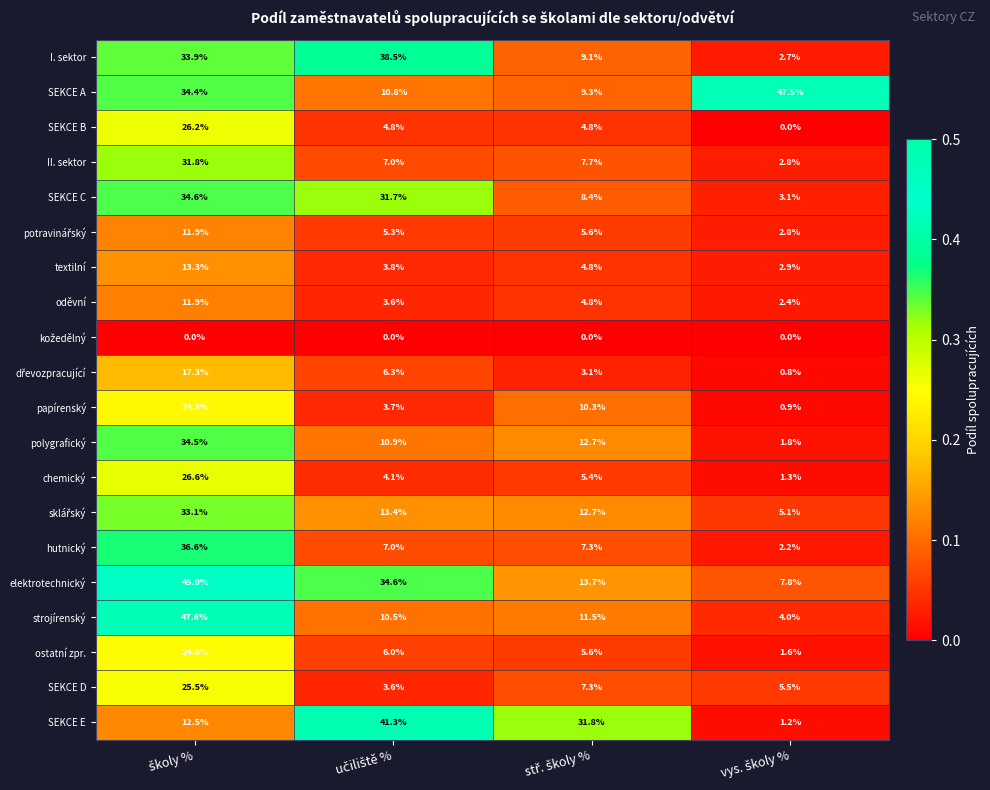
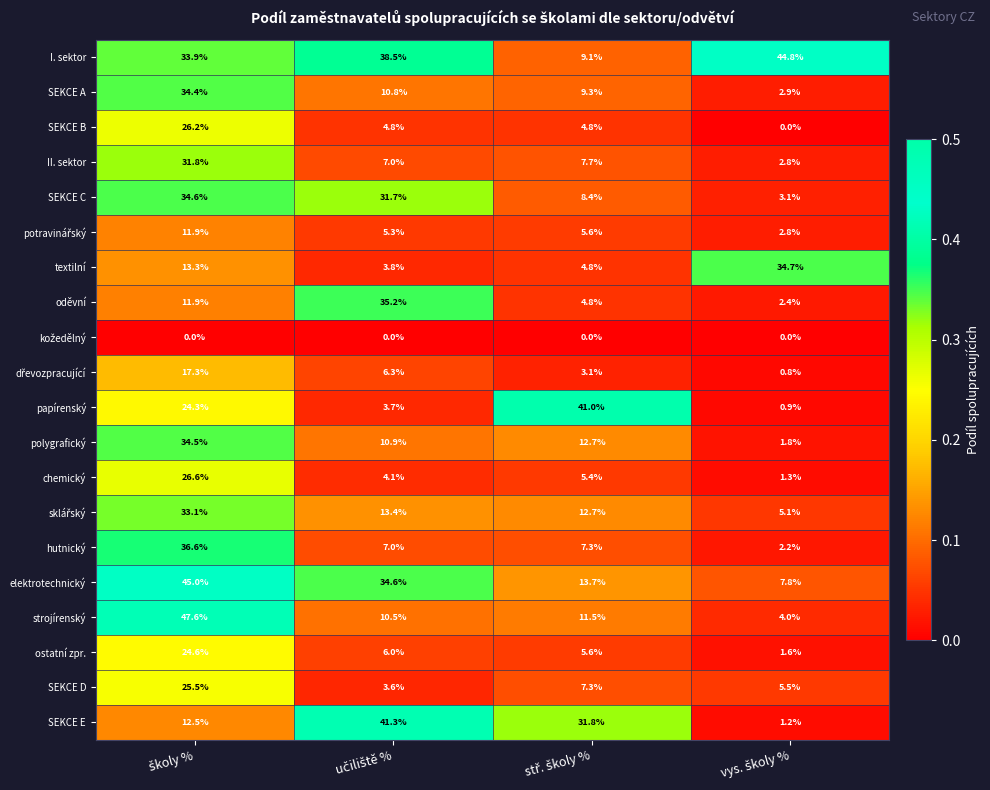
I. sektor, vys. školy %: 2.7% -> 44.8%
SEKCE A, vys. školy %: 47.5% -> 2.9%
textilní, vys. školy %: 2.9% -> 34.7%
oděvní, učiliště %: 3.6% -> 35.2%
papírenský, stř. školy %: 10.3% -> 41.0%
